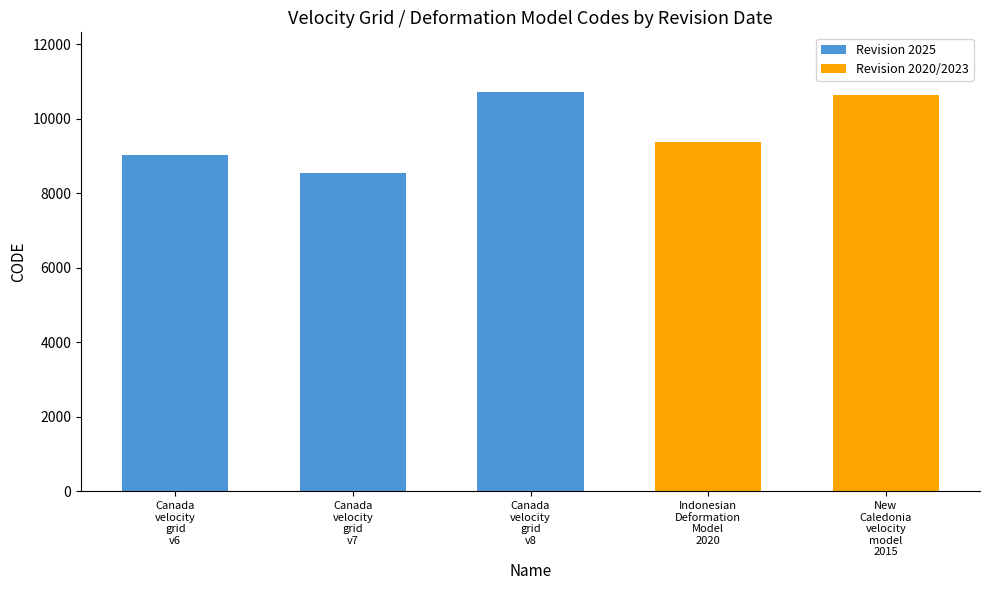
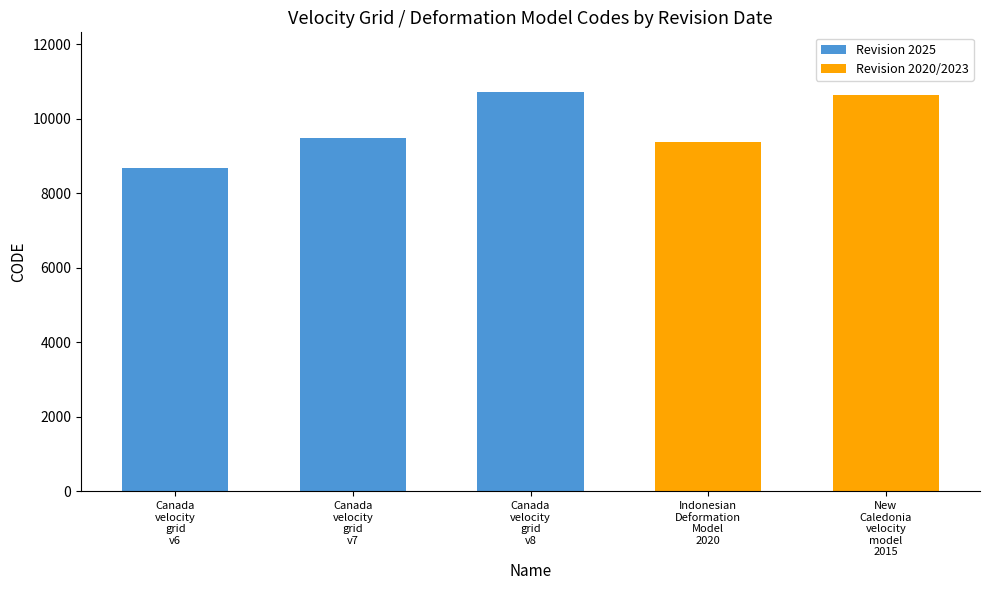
Canada velocity grid v6: 9000 -> 8700
Canada velocity grid v7: 8500 -> 9500
